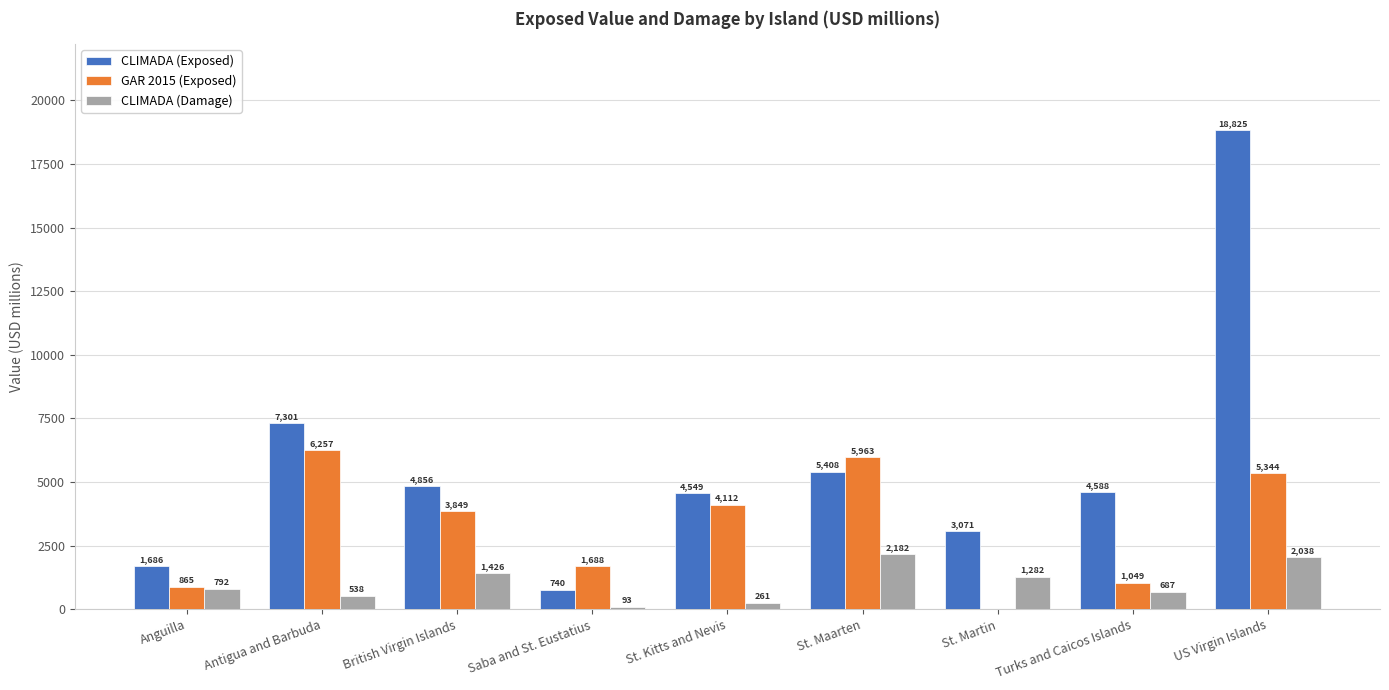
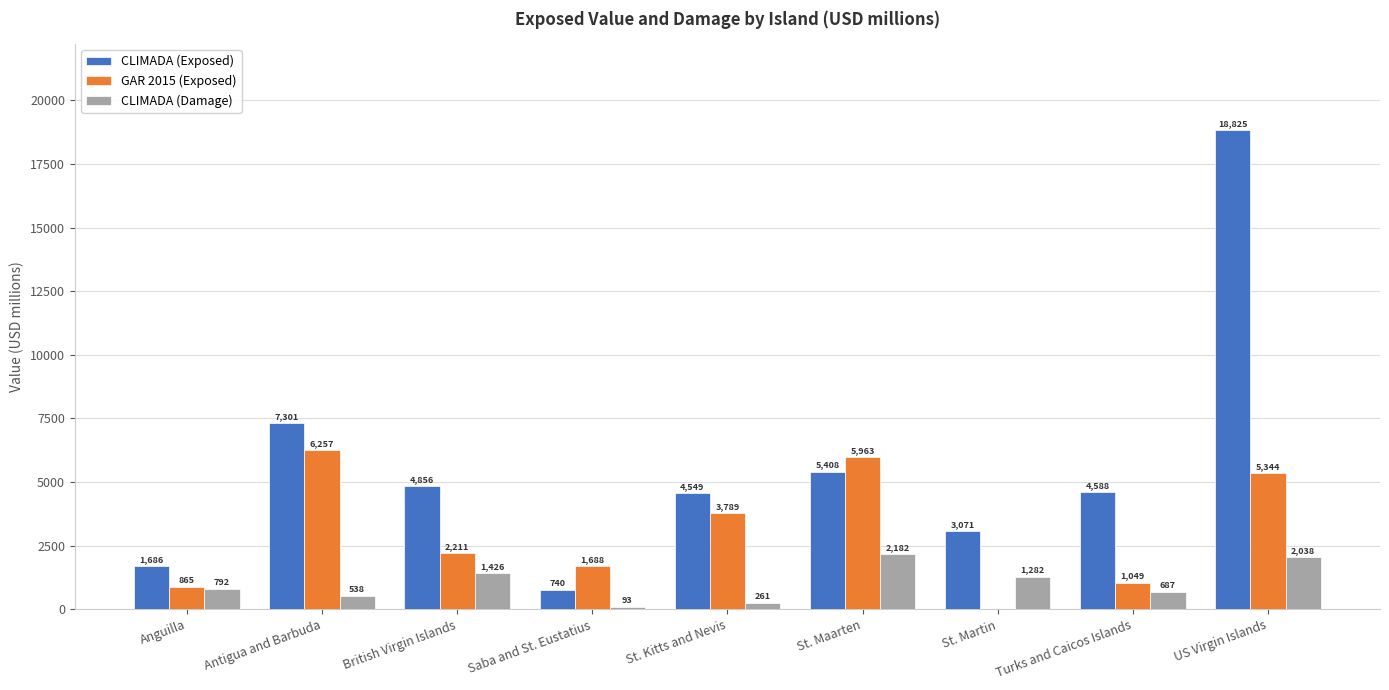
GAR 2015 (Exposed), British Virgin Islands: 3,849 -> 2,211
GAR 2015 (Exposed), St. Kitts and Nevis: 4,112 -> 3,789
